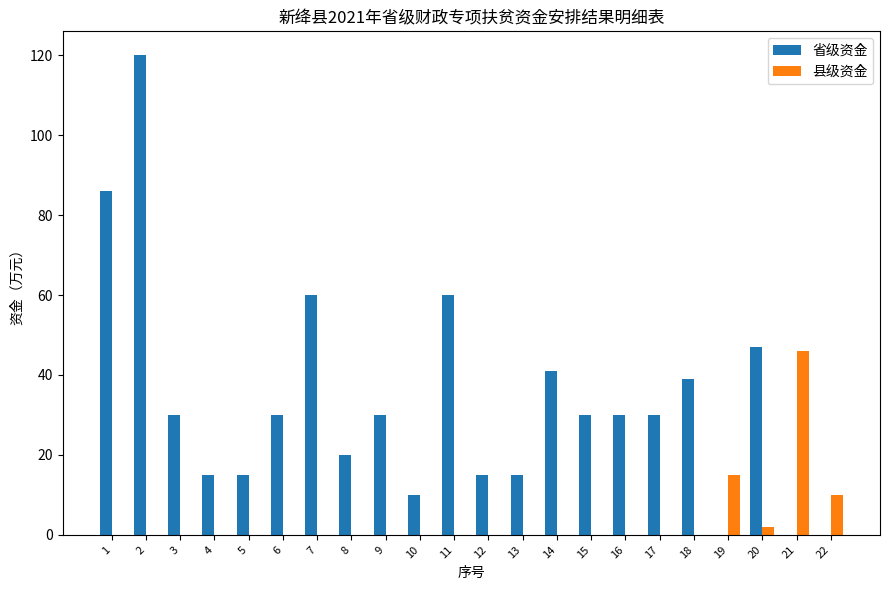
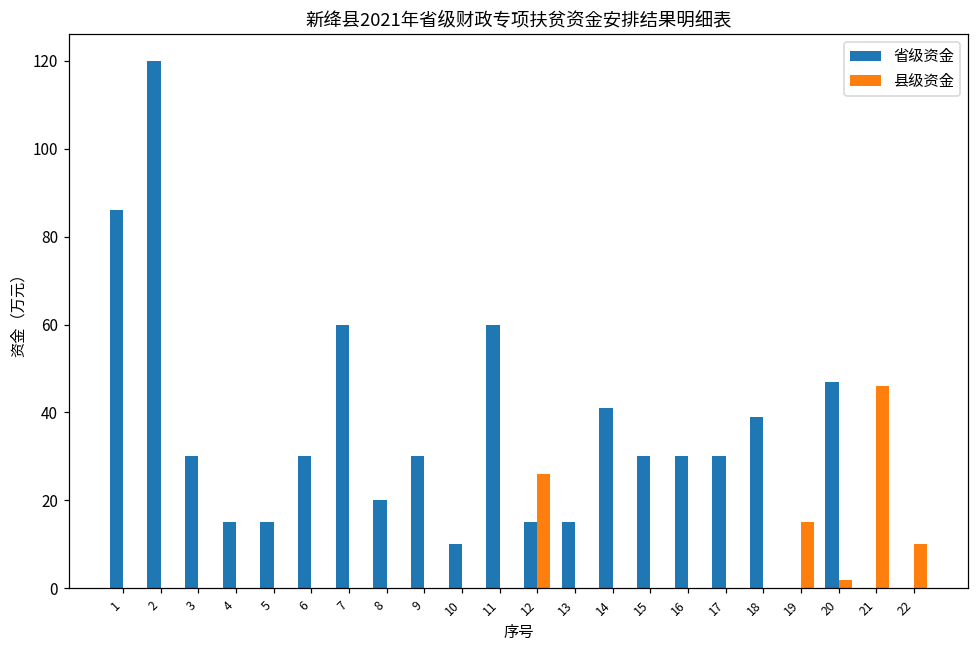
县级资金, 12: 0 -> 26
